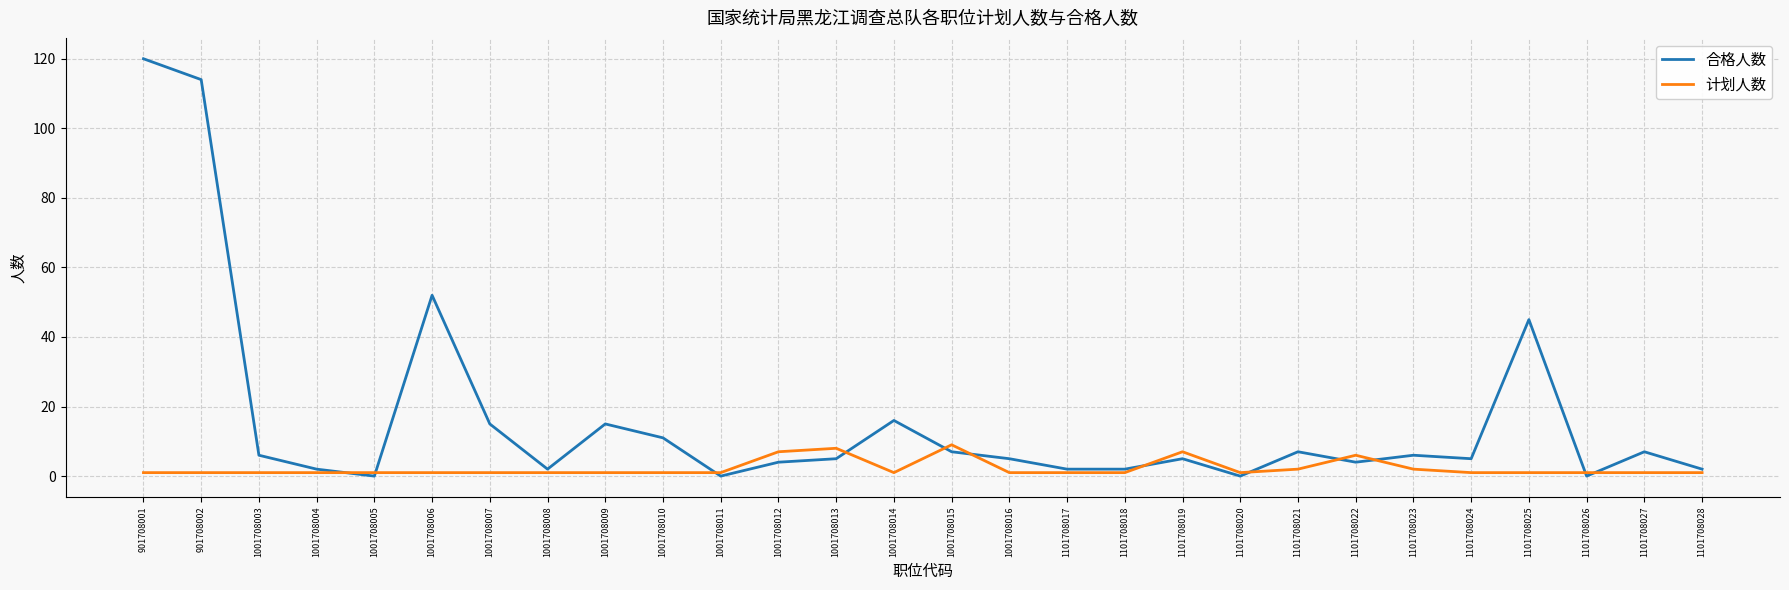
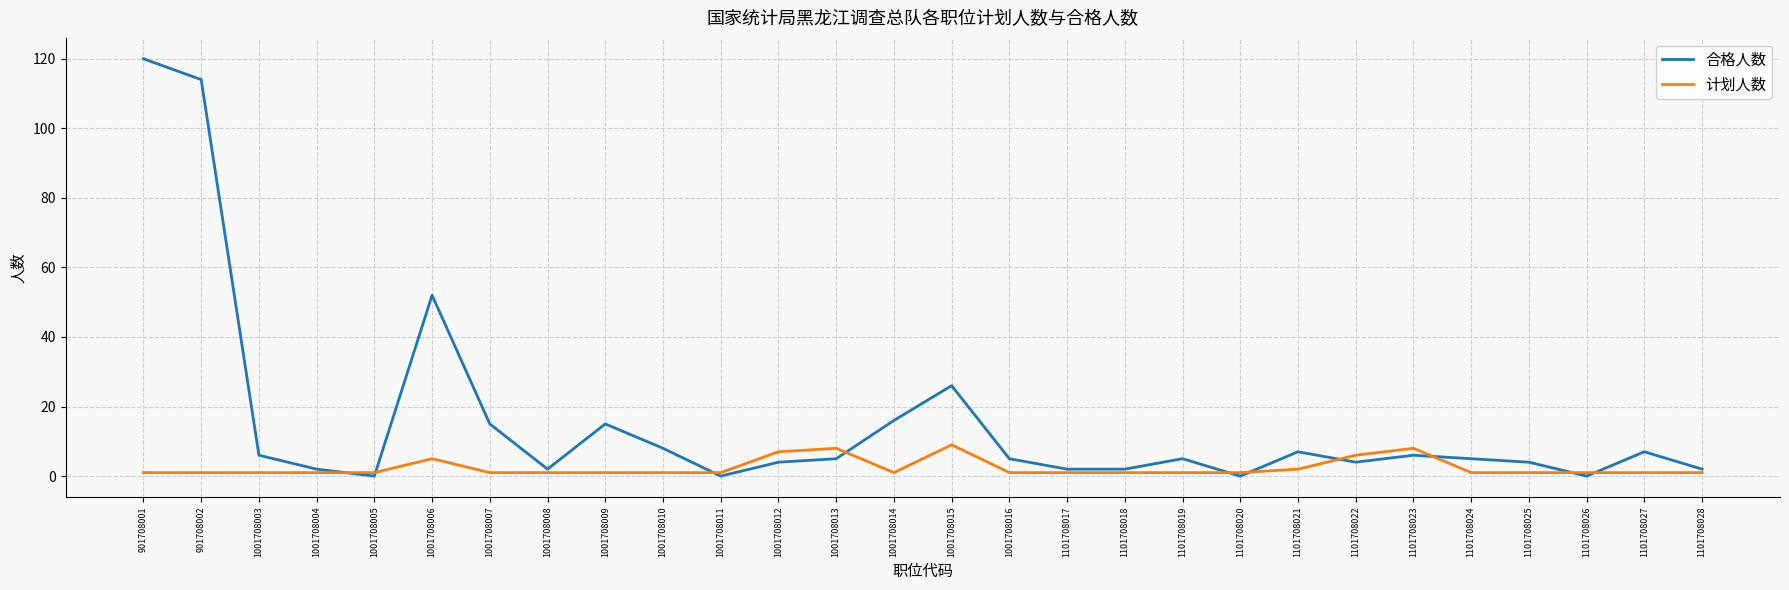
计划人数, 1001708006: 1 -> 5
合格人数, 1001708010: 11 -> 8
合格人数, 1001708015: 7 -> 26
计划人数, 1101708019: 7 -> 1
计划人数, 1101708023: 2 -> 8
合格人数, 1101708025: 45 -> 4
